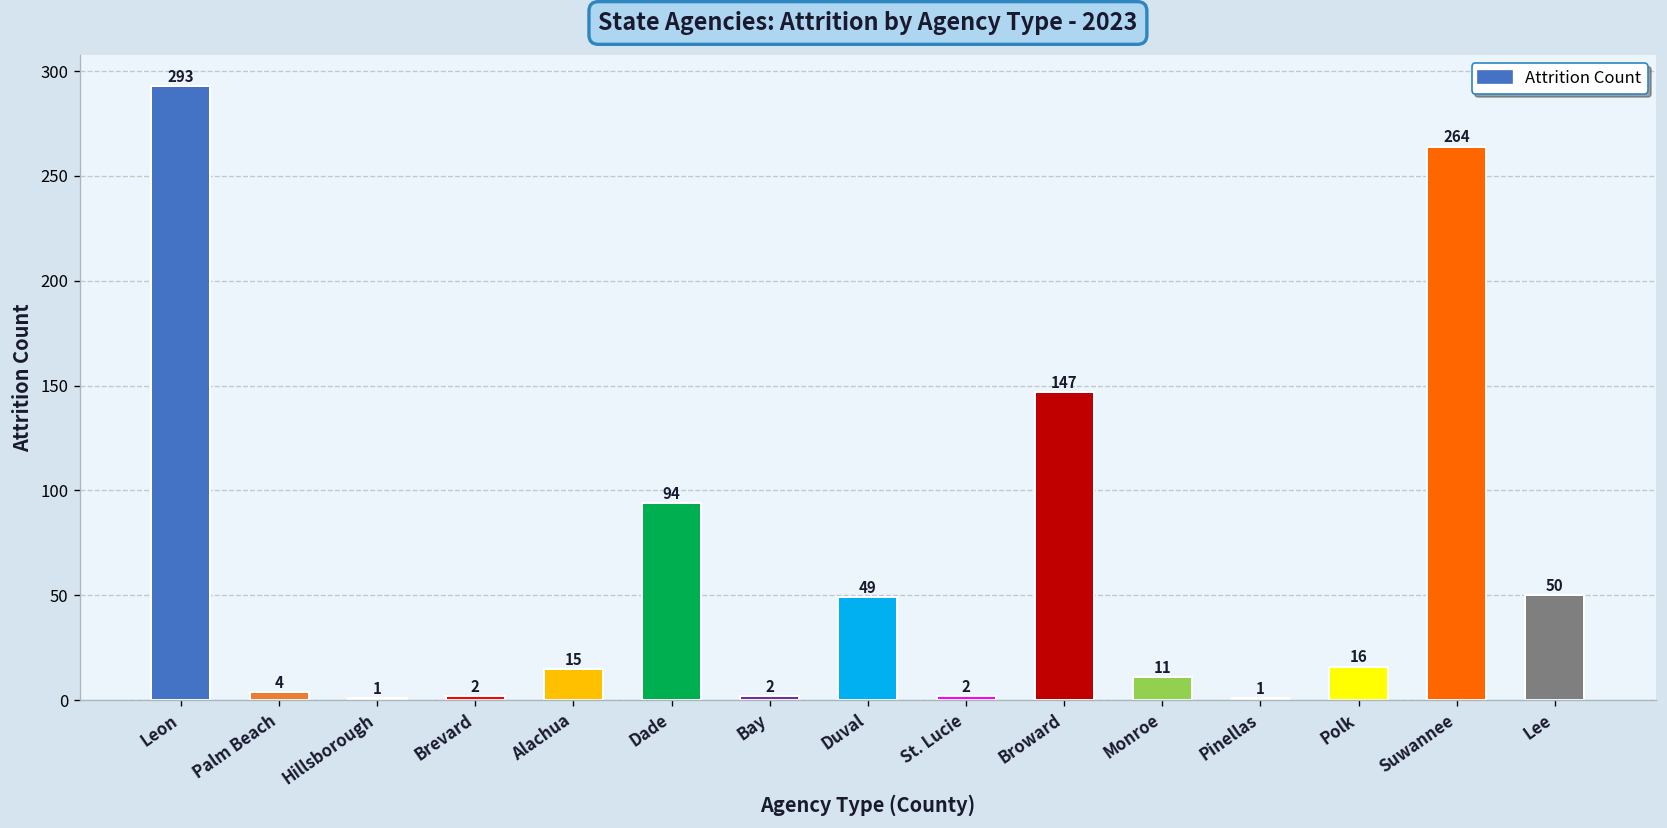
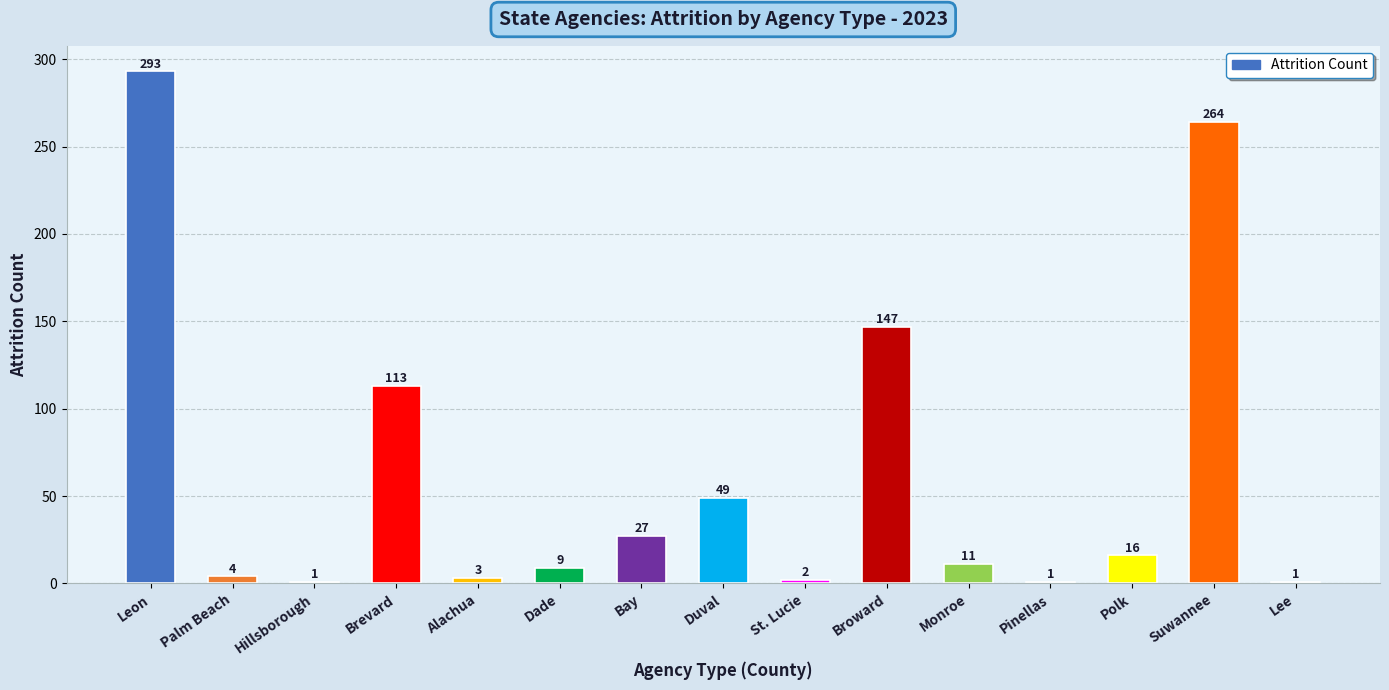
Brevard: 2 -> 113
Alachua: 15 -> 3
Dade: 94 -> 9
Bay: 2 -> 27
Lee: 50 -> 1
